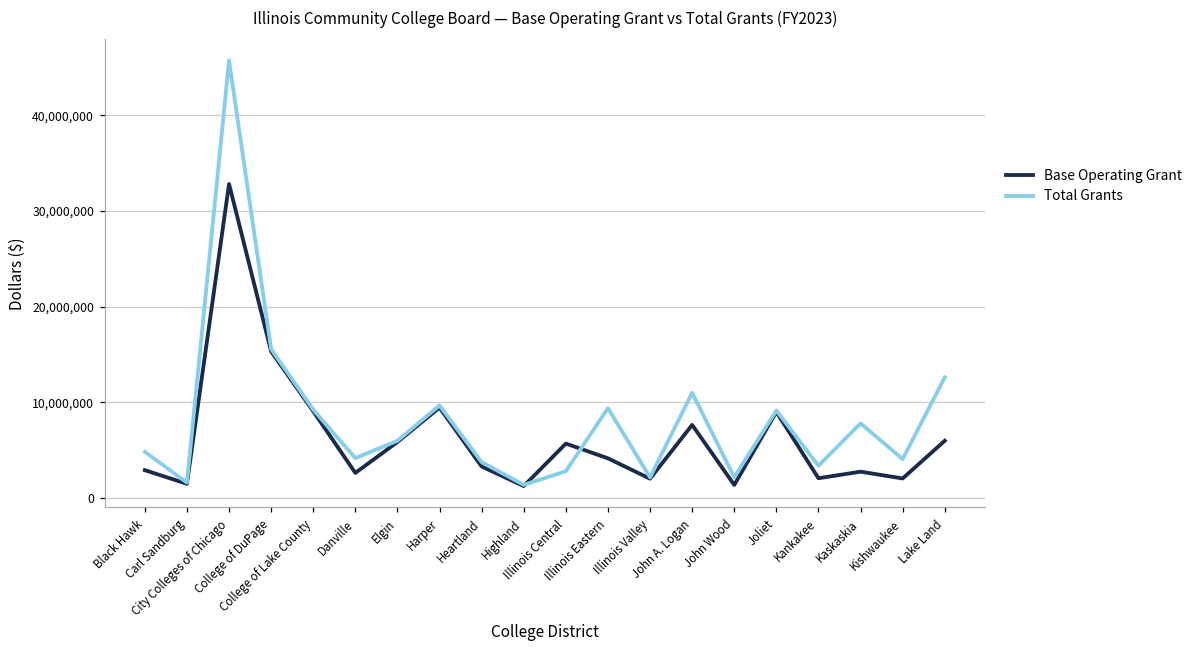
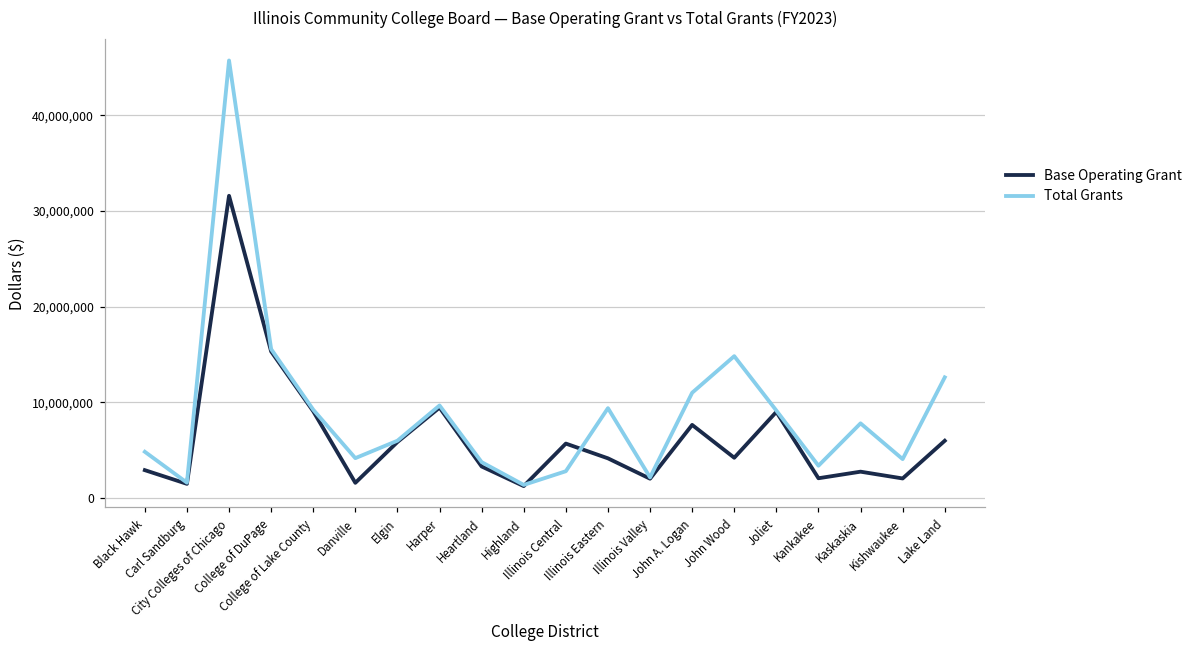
Base Operating Grant, City Colleges of Chicago: 33,000,000 -> 32,000,000
Base Operating Grant, Danville: 3,000,000 -> 2,000,000
Base Operating Grant, John Wood: 1,000,000 -> 4,000,000
Total Grants, John Wood: 2,000,000 -> 15,000,000
